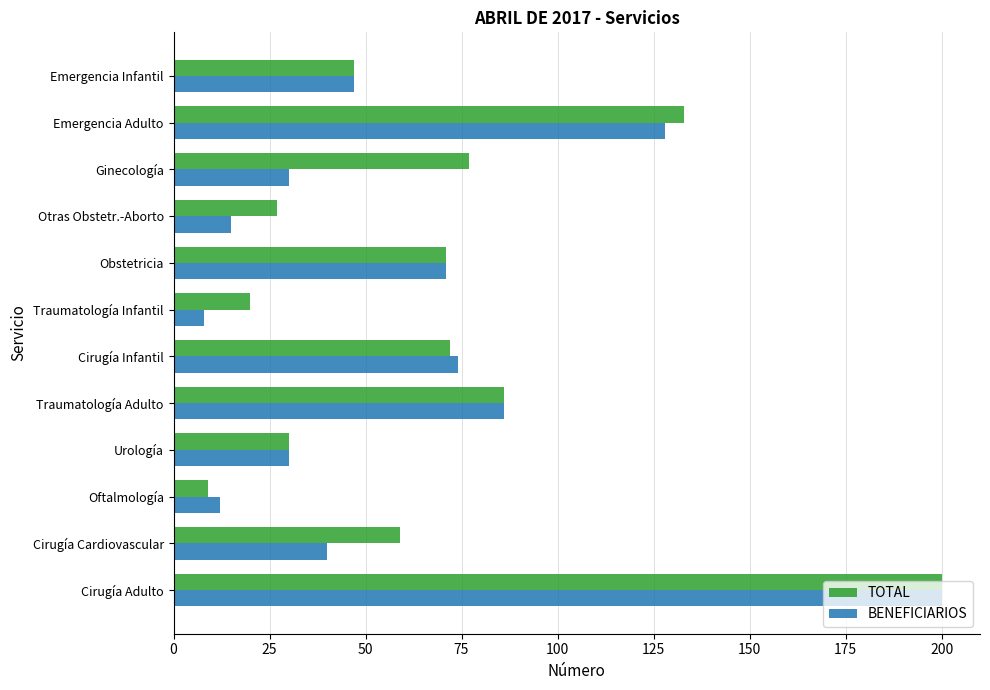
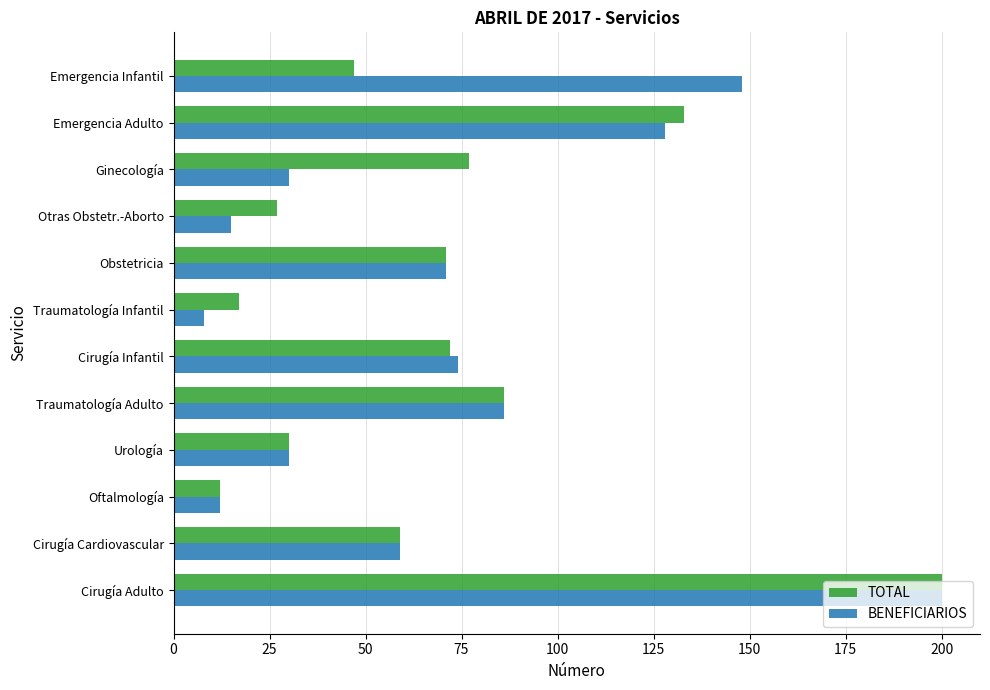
BENEFICIARIOS, Emergencia Infantil: 47 -> 148
TOTAL, Traumatología Infantil: 20 -> 17
TOTAL, Oftalmología: 9 -> 12
BENEFICIARIOS, Cirugía Cardiovascular: 40 -> 59
